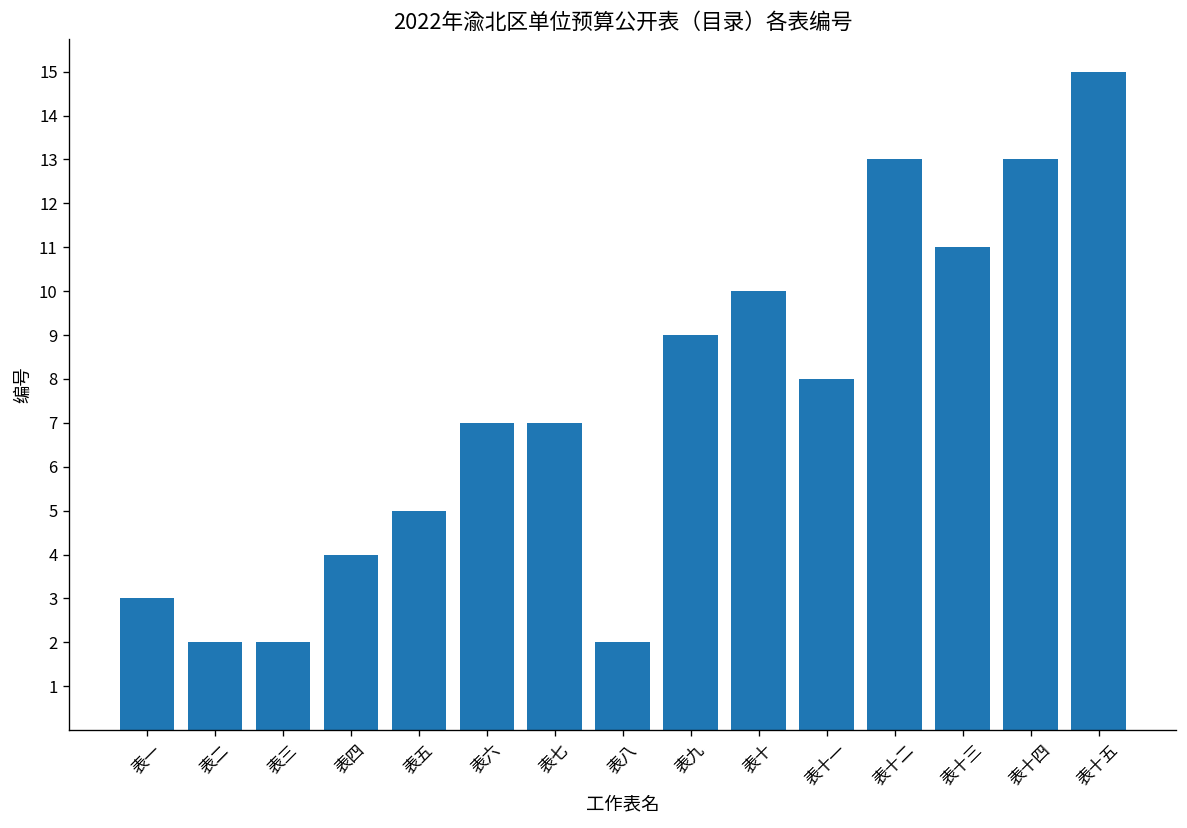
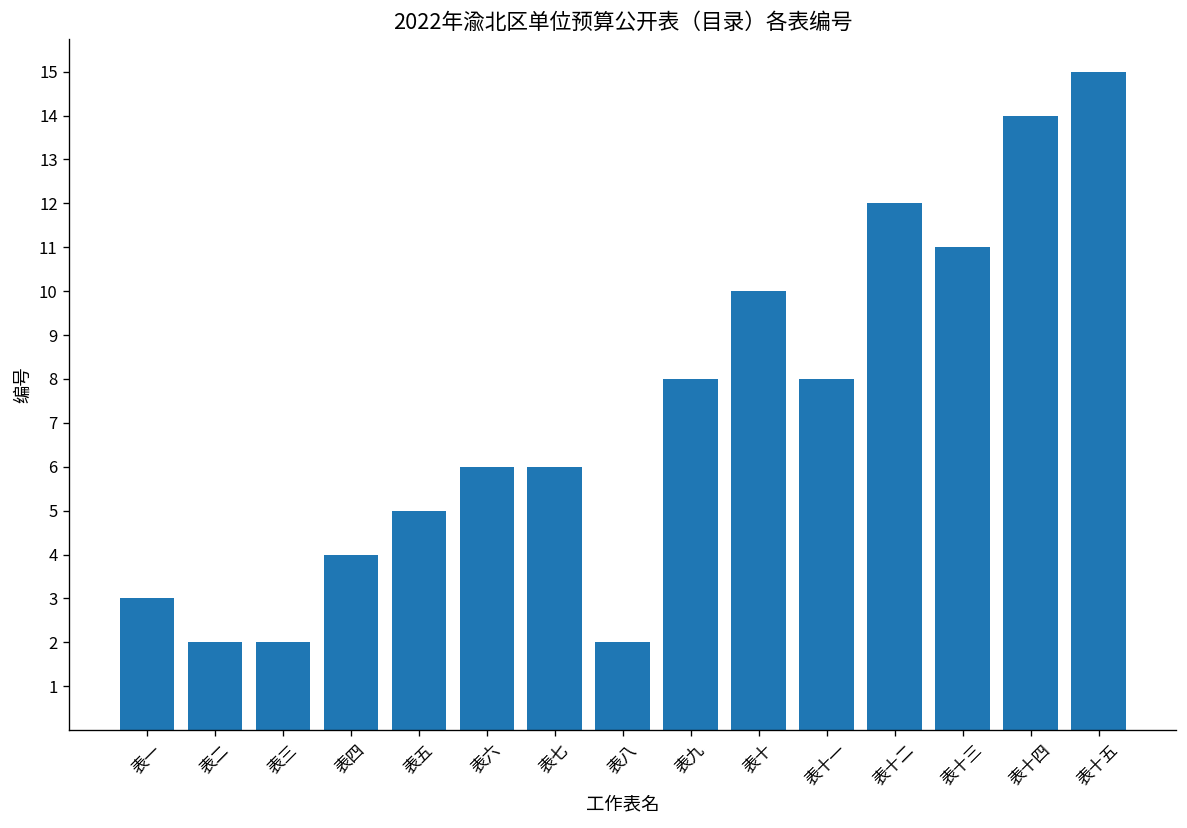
表六: 7 -> 6
表七: 7 -> 6
表九: 9 -> 8
表十二: 13 -> 12
表十四: 13 -> 14
